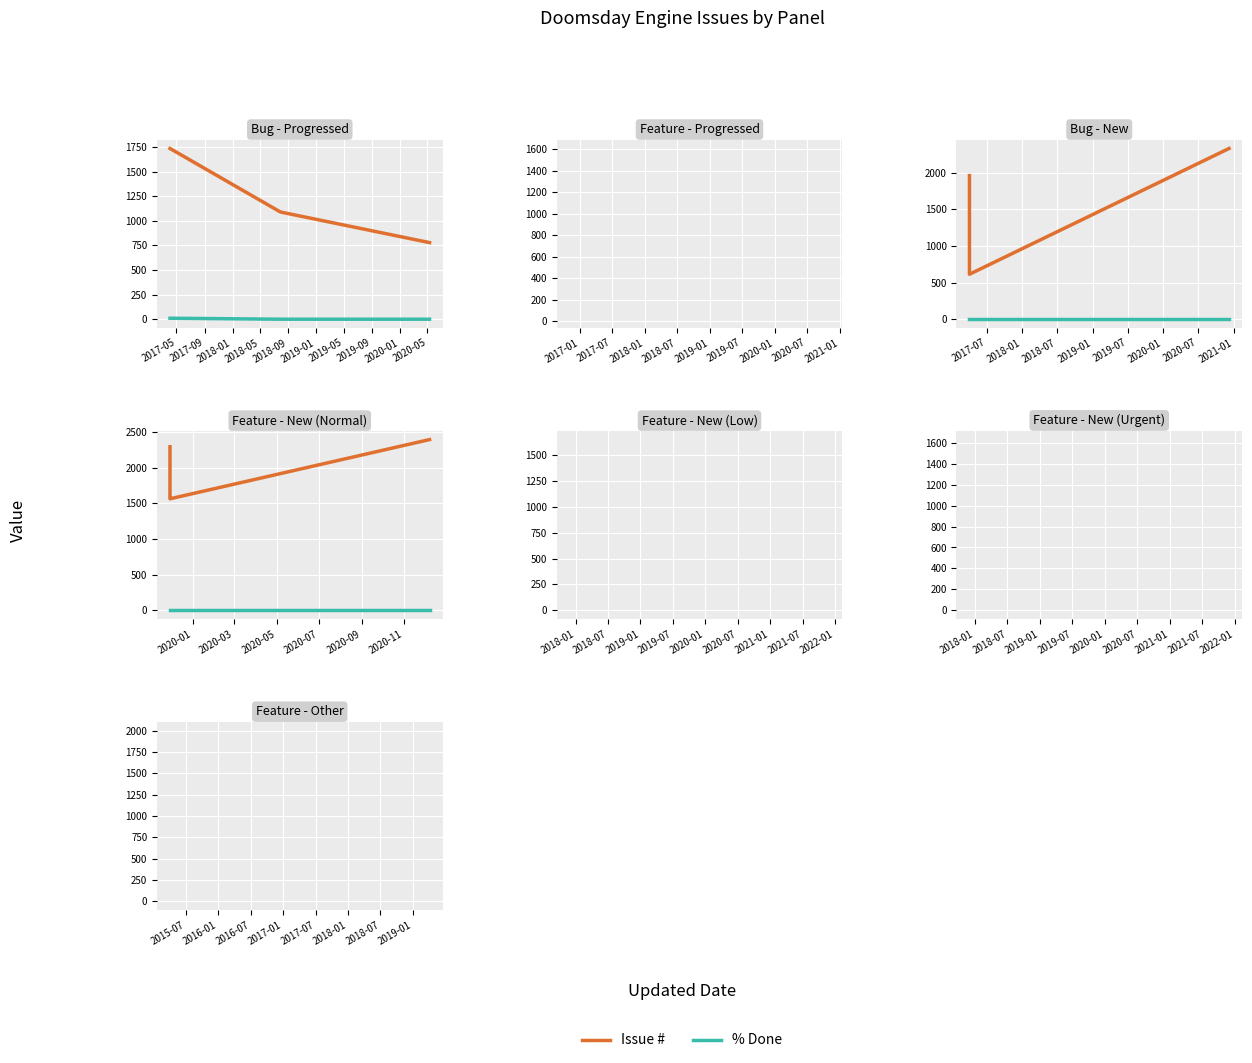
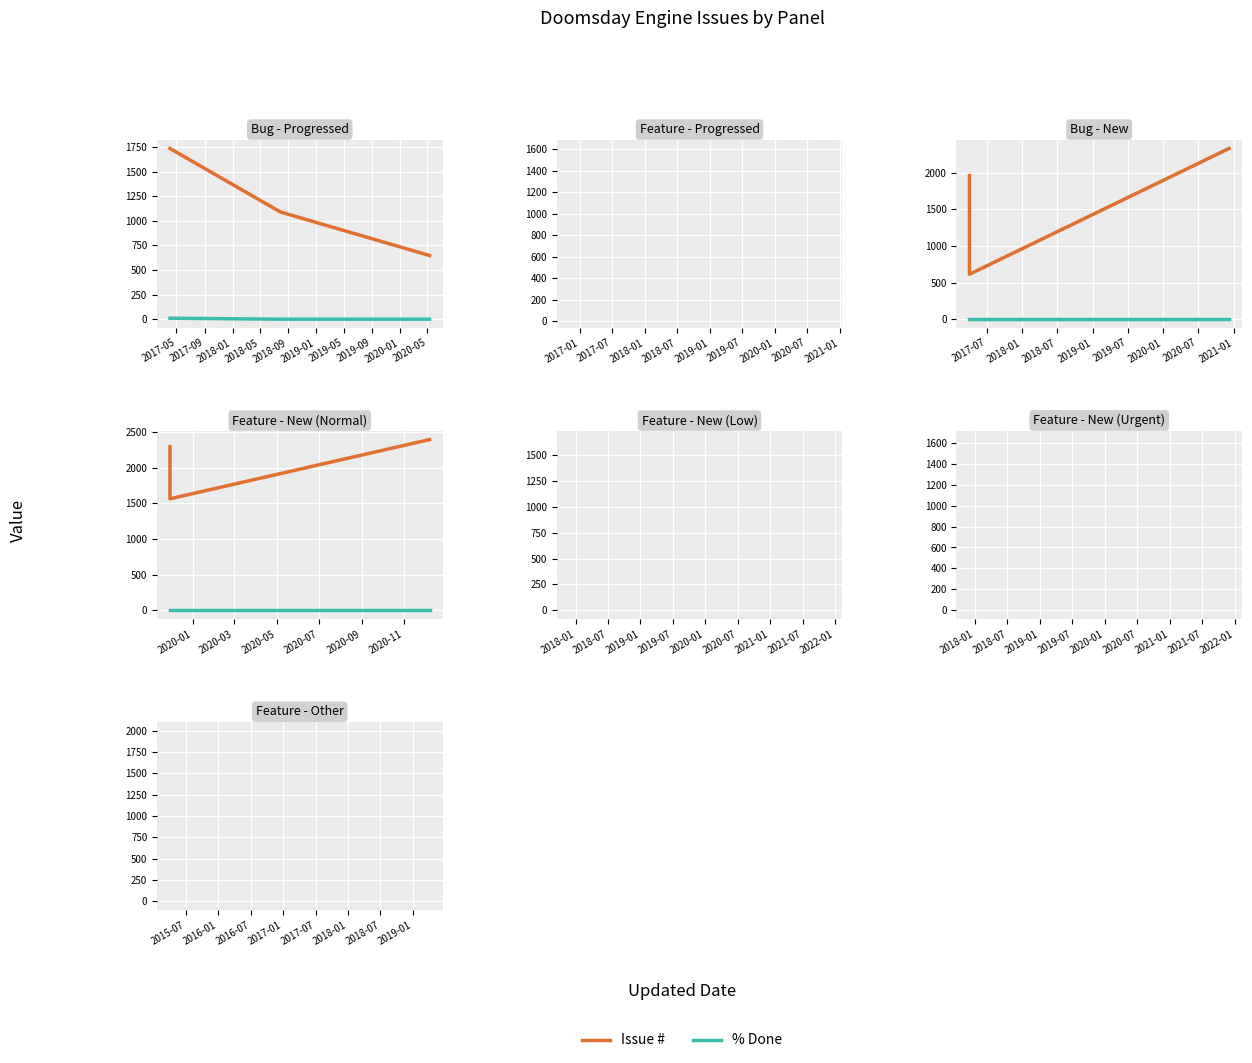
Bug - Progressed, Issue #, 2020-05: 800 -> 600
